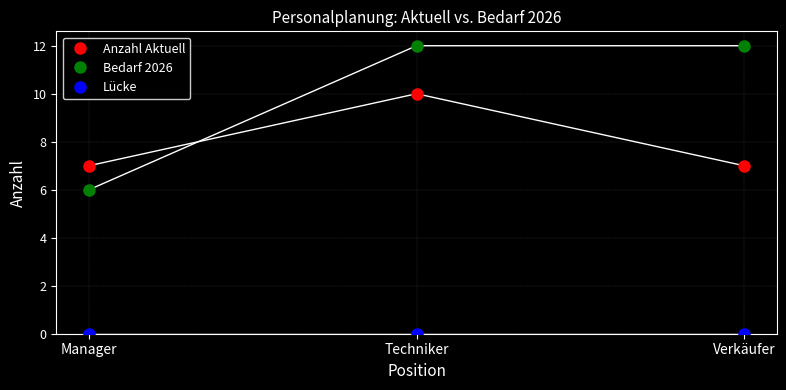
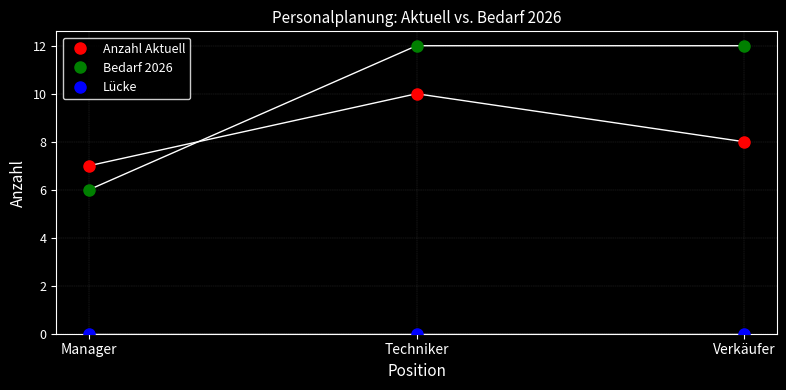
Anzahl Aktuell, Verkäufer: 7 -> 8
